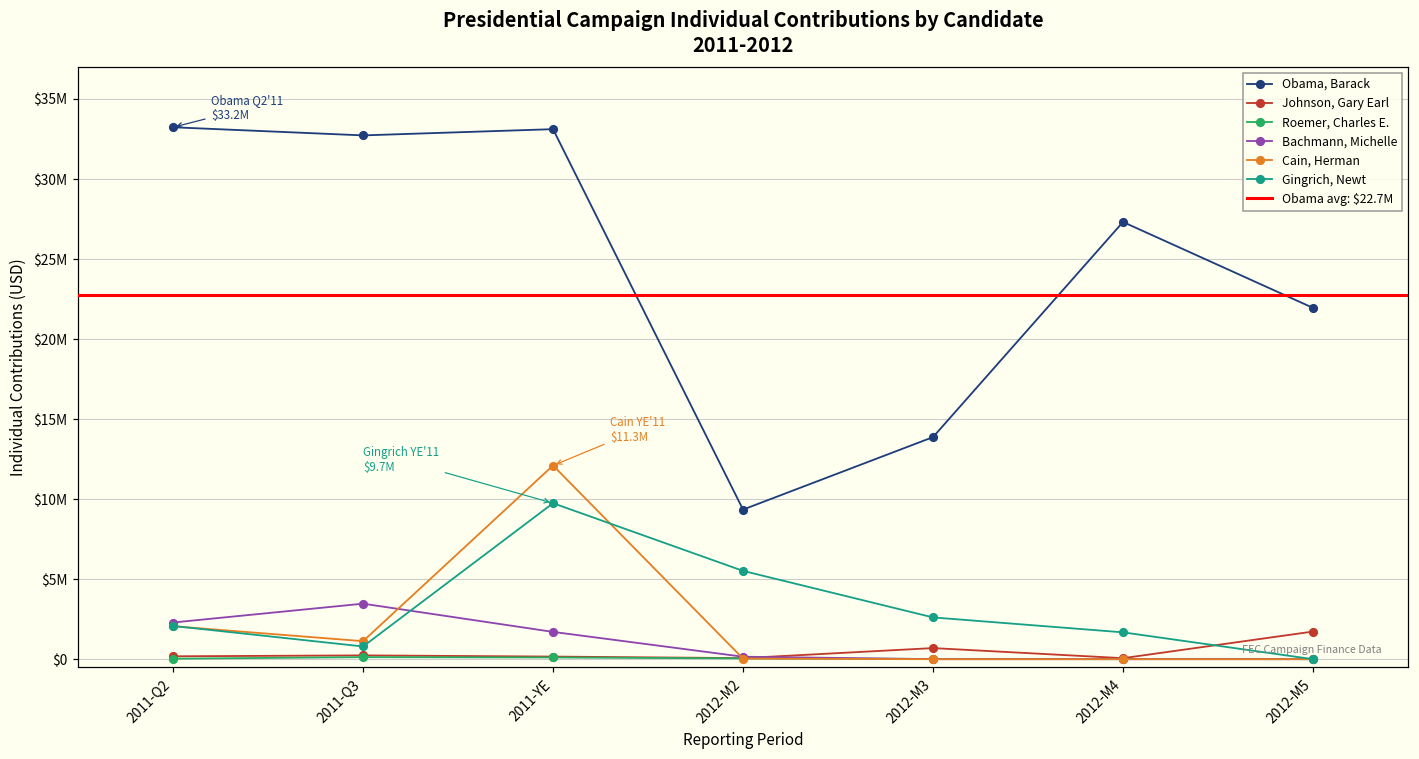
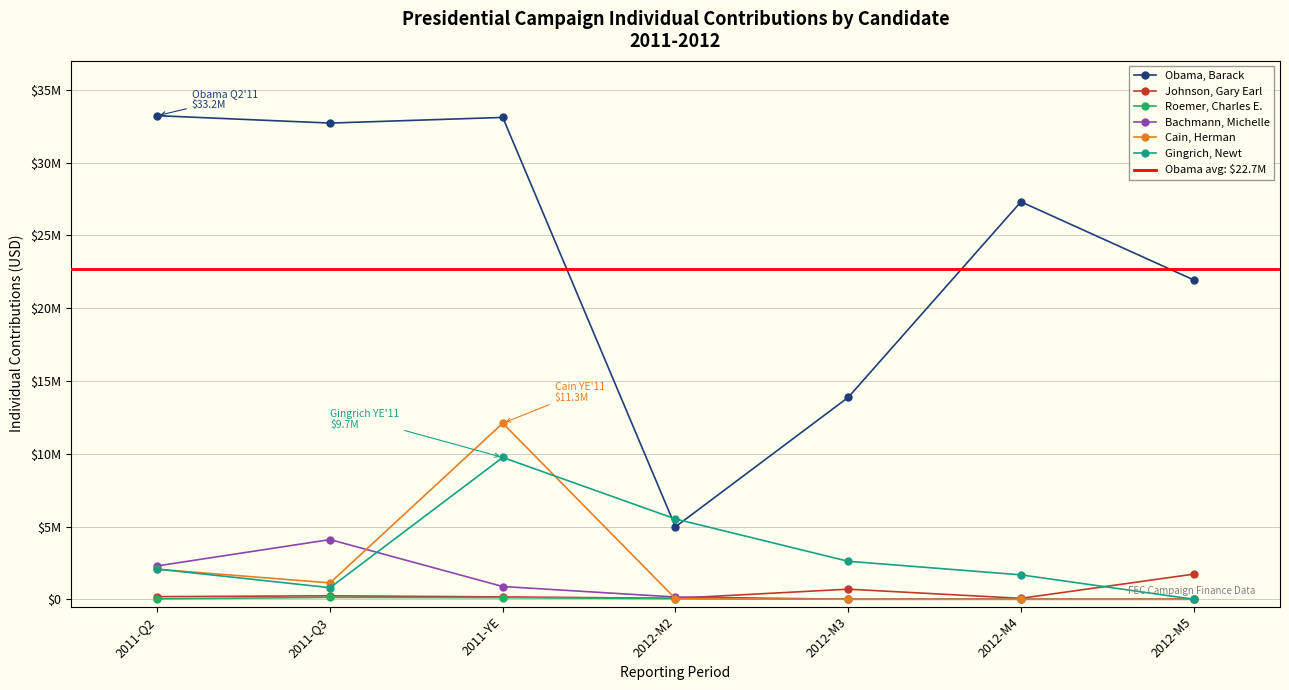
Bachmann, Michelle, 2011-Q3: $3500000 -> $4100000
Bachmann, Michelle, 2011-YE: $1700000 -> $900000
Obama, Barack, 2012-M2: $9300000 -> $5000000
